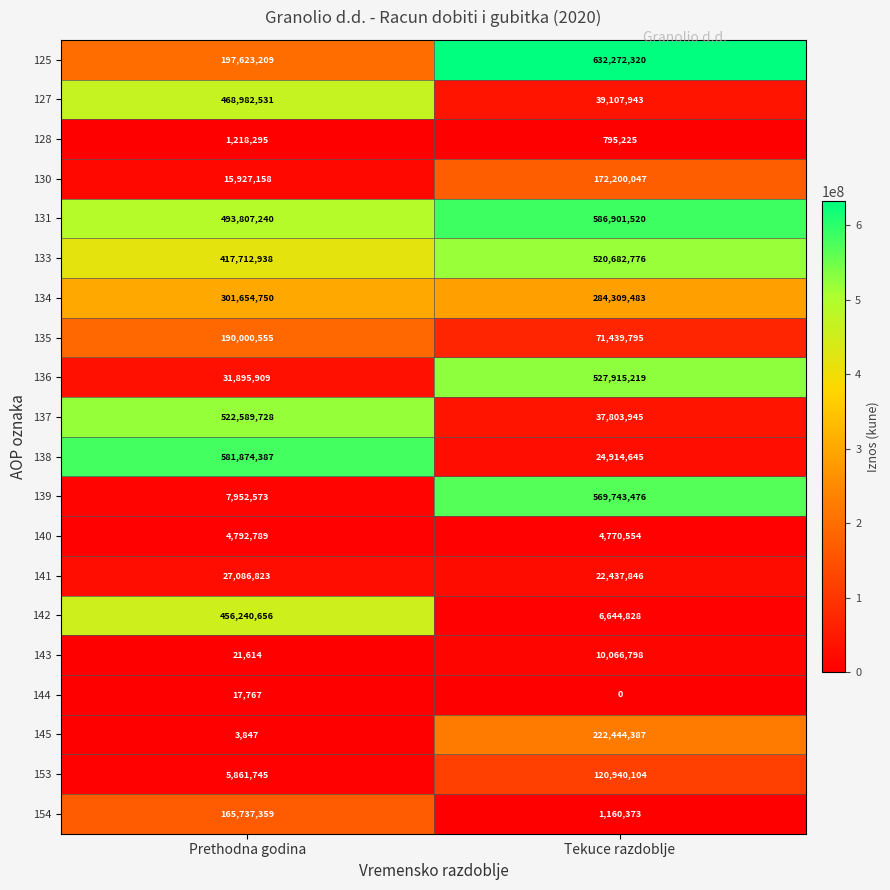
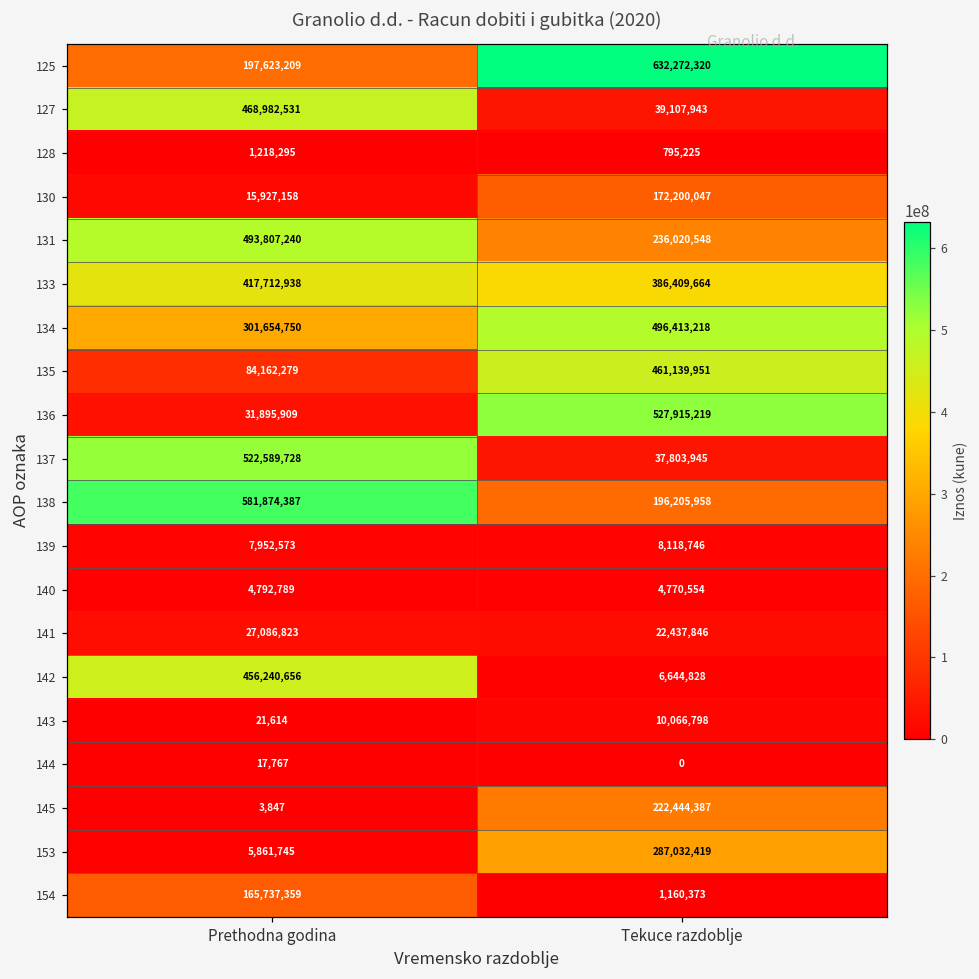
131, Tekuce razdoblje: 586,901,520 -> 236,020,548
133, Tekuce razdoblje: 520,682,776 -> 386,409,664
134, Tekuce razdoblje: 284,309,483 -> 496,413,218
135, Prethodna godina: 190,000,555 -> 84,162,279
135, Tekuce razdoblje: 71,439,795 -> 461,139,951
138, Tekuce razdoblje: 24,914,645 -> 196,205,958
139, Tekuce razdoblje: 569,743,476 -> 8,118,746
153, Tekuce razdoblje: 120,940,104 -> 287,032,419
